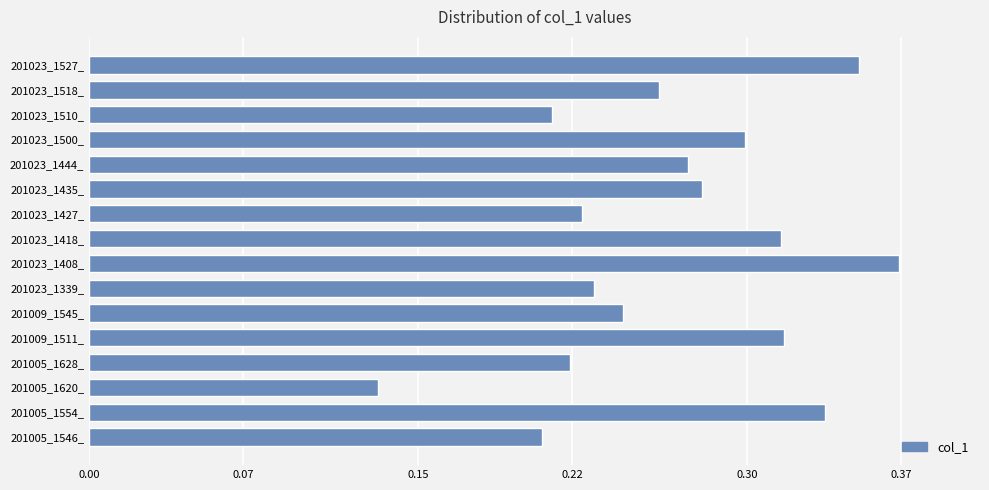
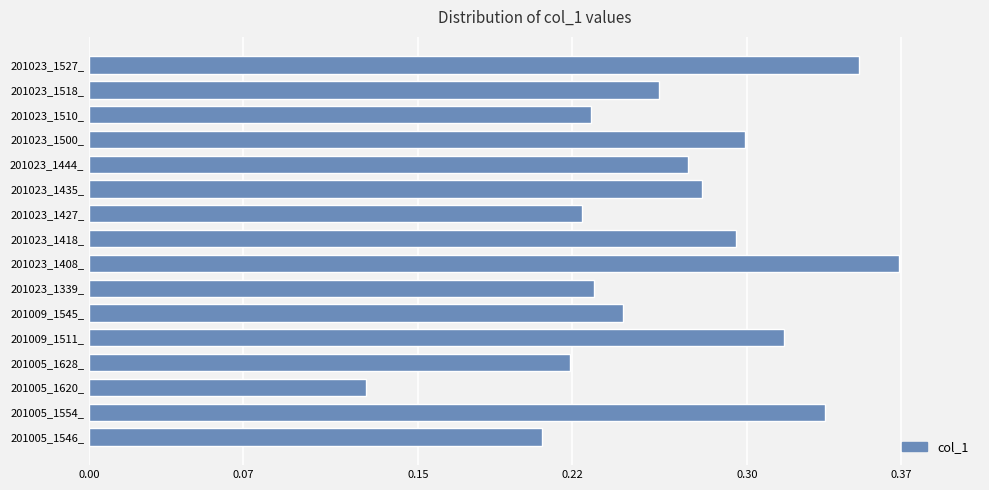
201023_1510_: 0.211 -> 0.228
201023_1418_: 0.315 -> 0.295
201005_1620_: 0.132 -> 0.126
